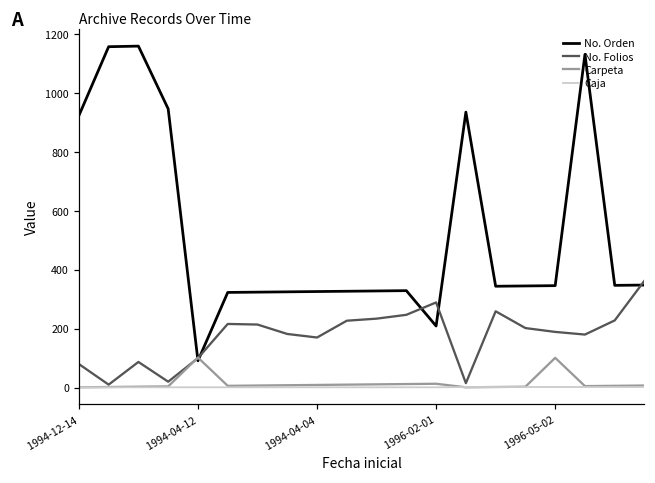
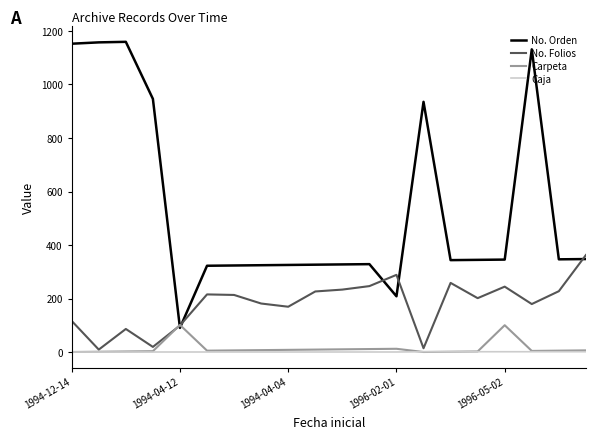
No. Orden, 1994-12-14: 920 -> 1150
No. Folios, 1994-12-14: 80 -> 120
No. Folios, 1996-05-02: 190 -> 250
